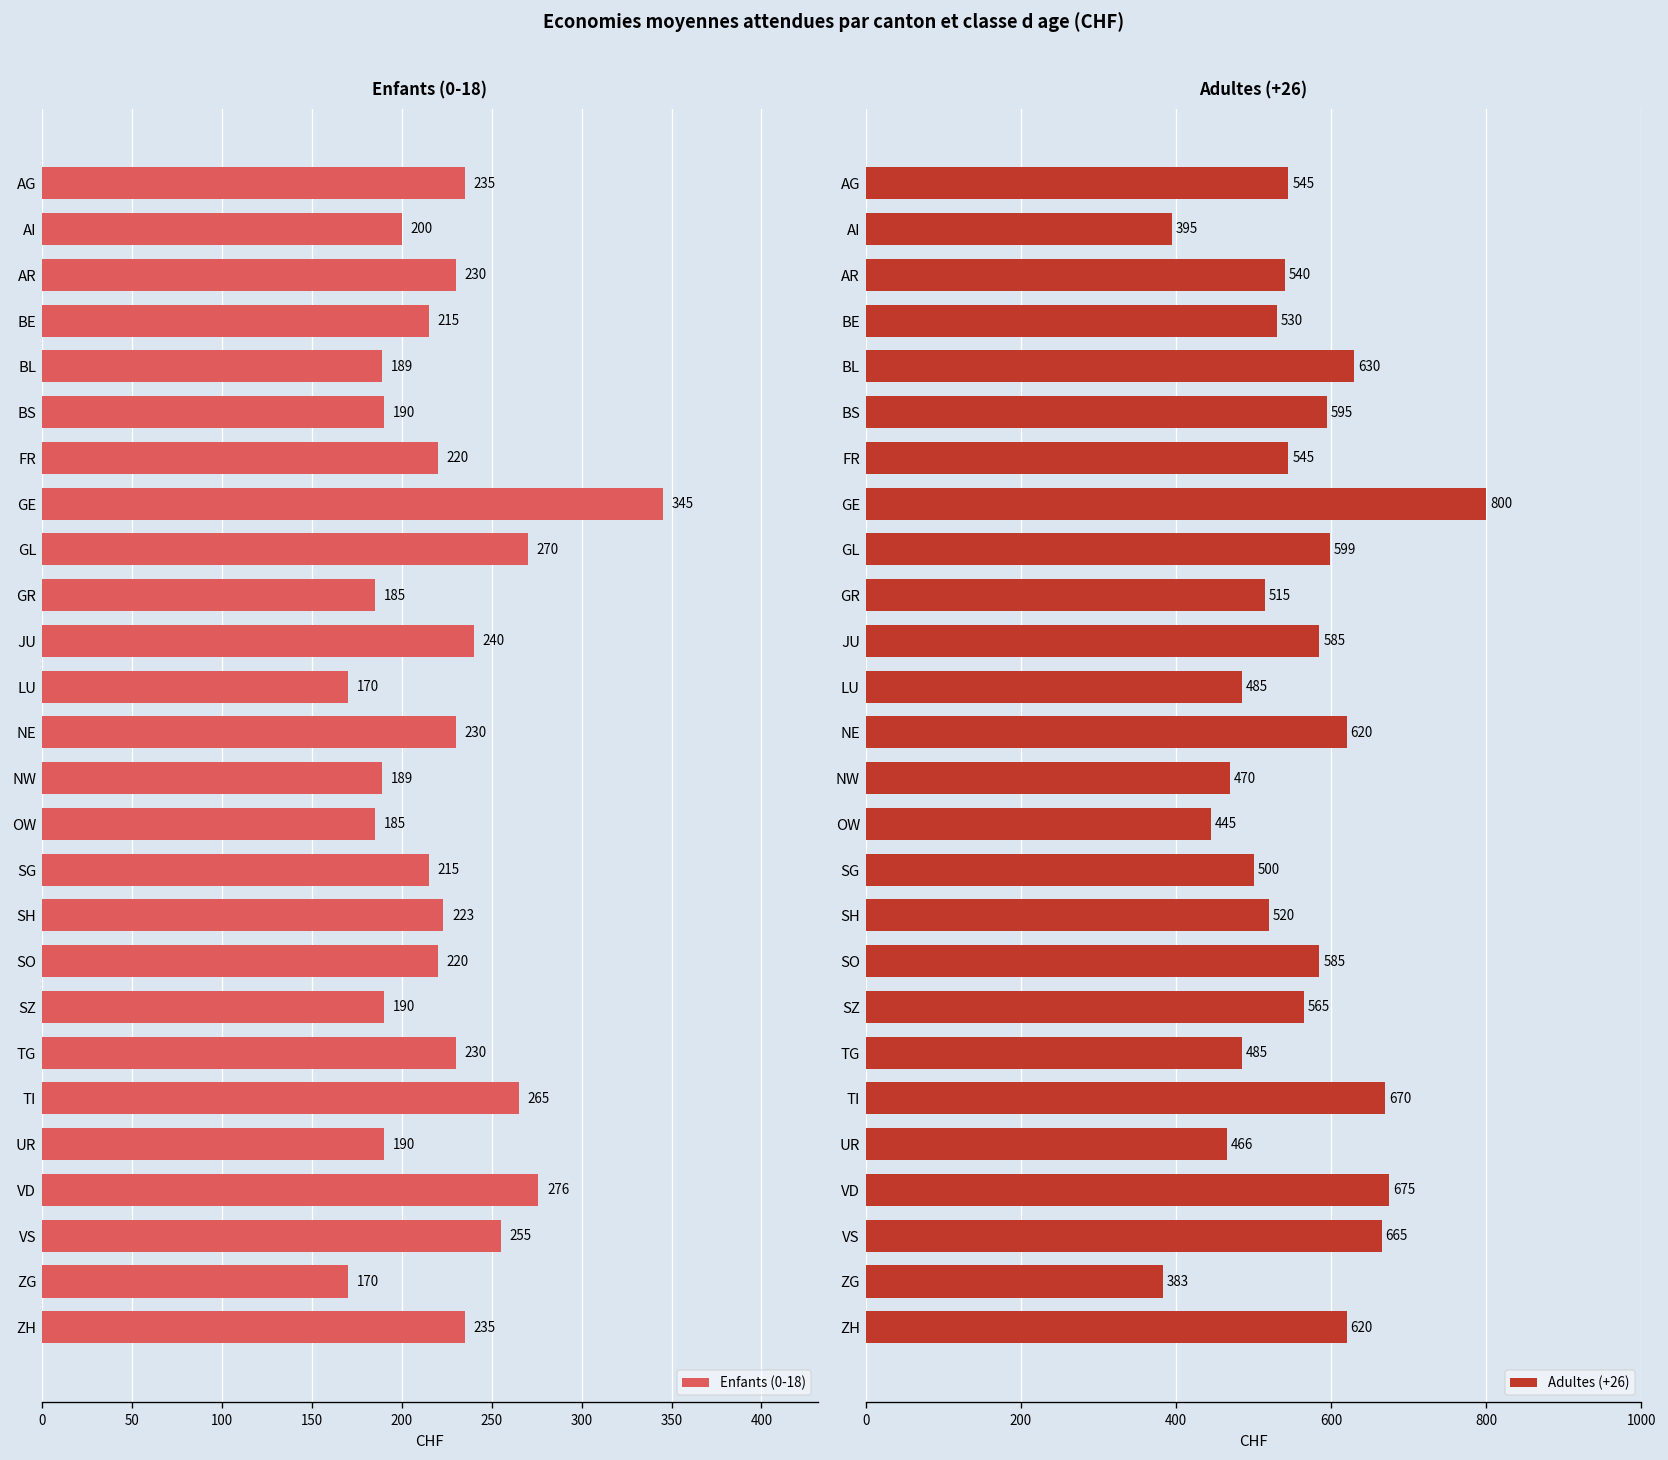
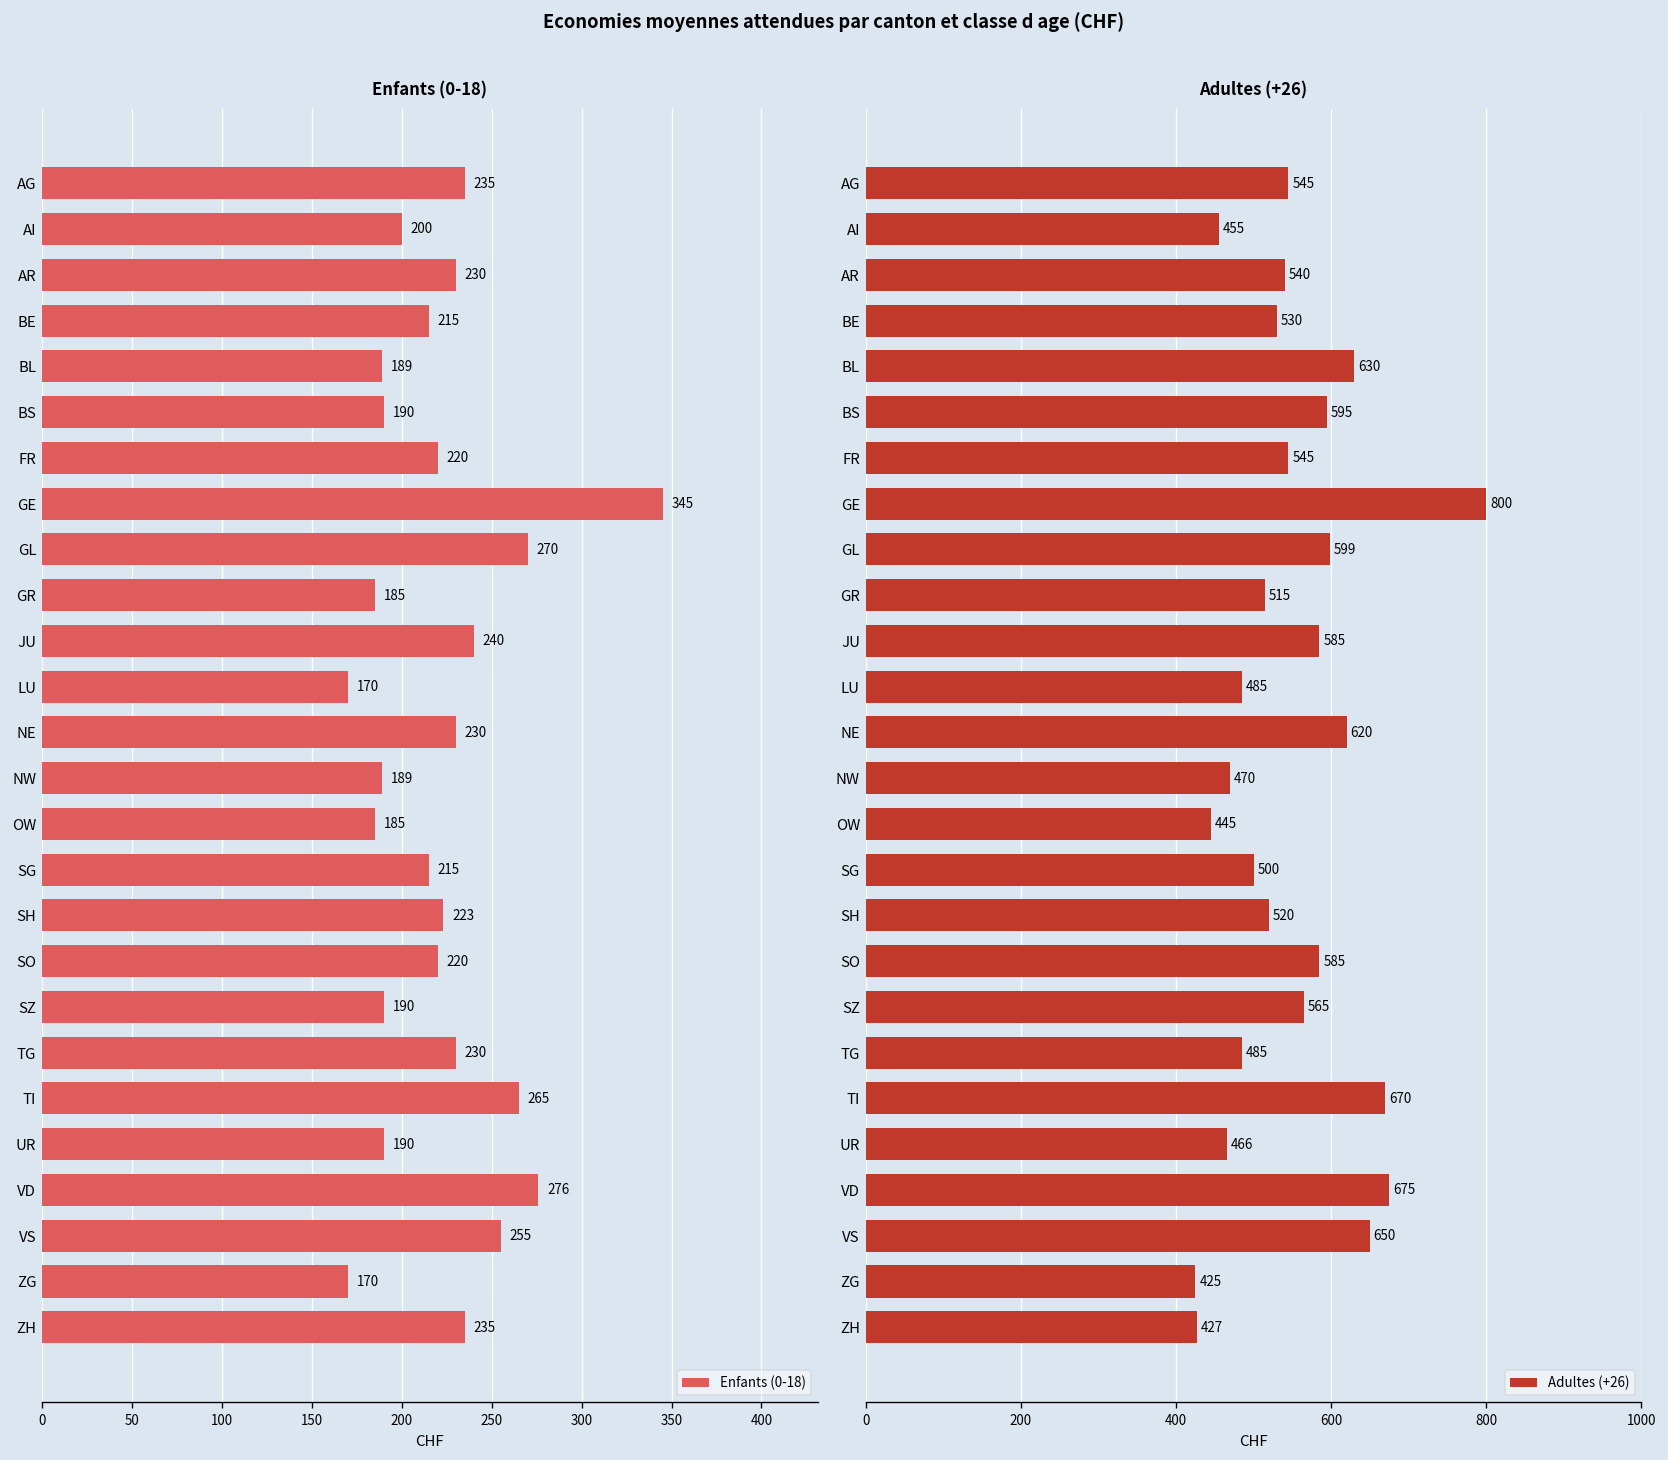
Adultes (+26), AI: 395 -> 455
Adultes (+26), VS: 665 -> 650
Adultes (+26), ZG: 383 -> 425
Adultes (+26), ZH: 620 -> 427
